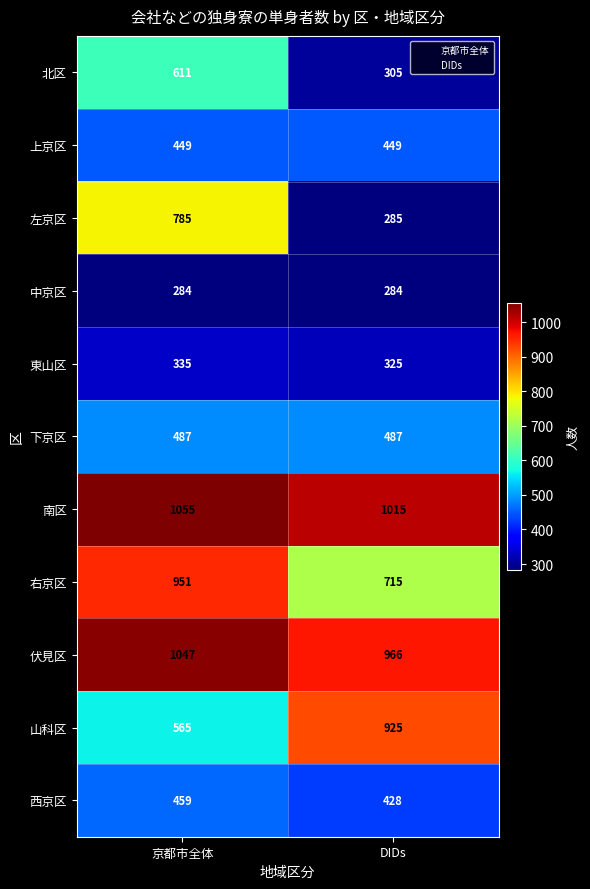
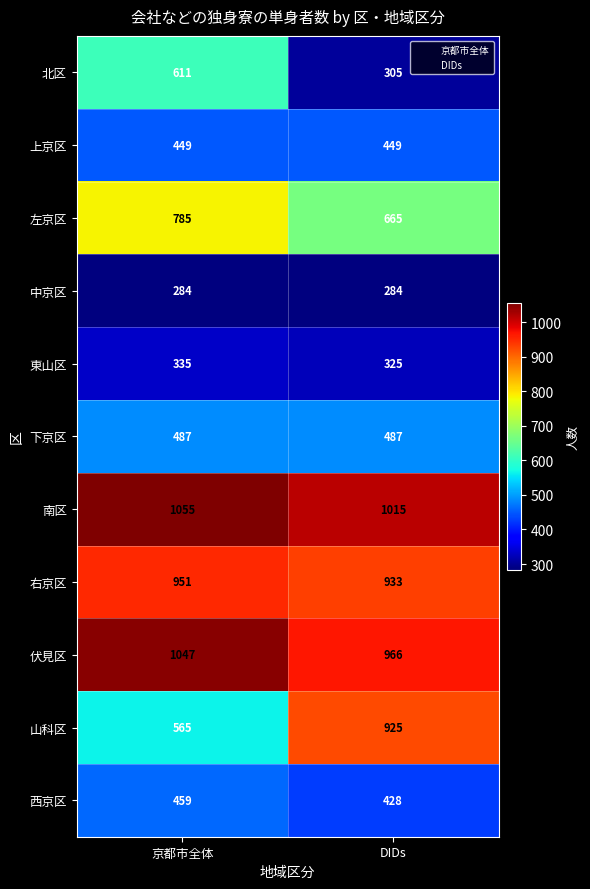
左京区, DIDs: 285 -> 665
右京区, DIDs: 715 -> 933
